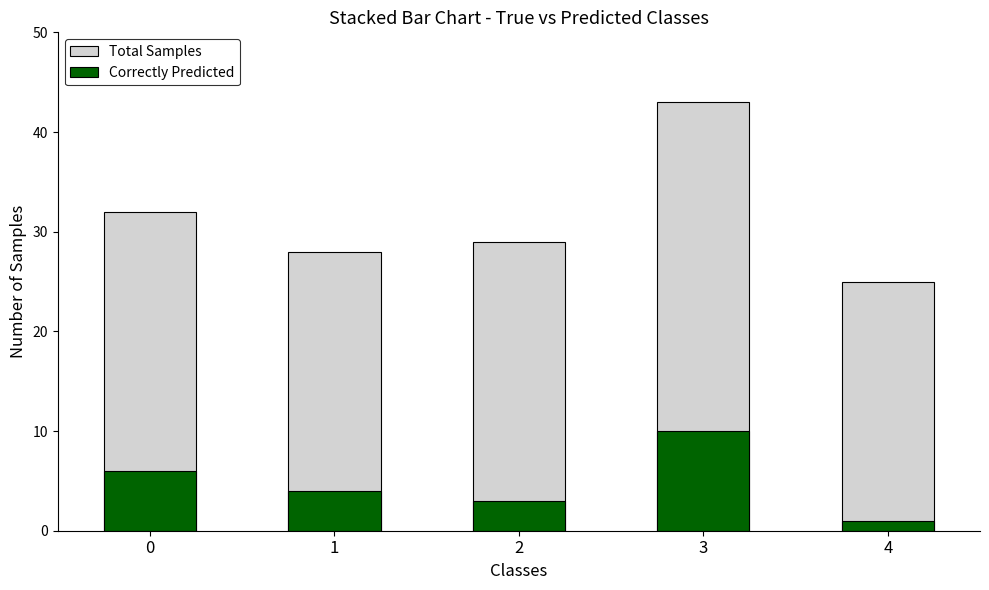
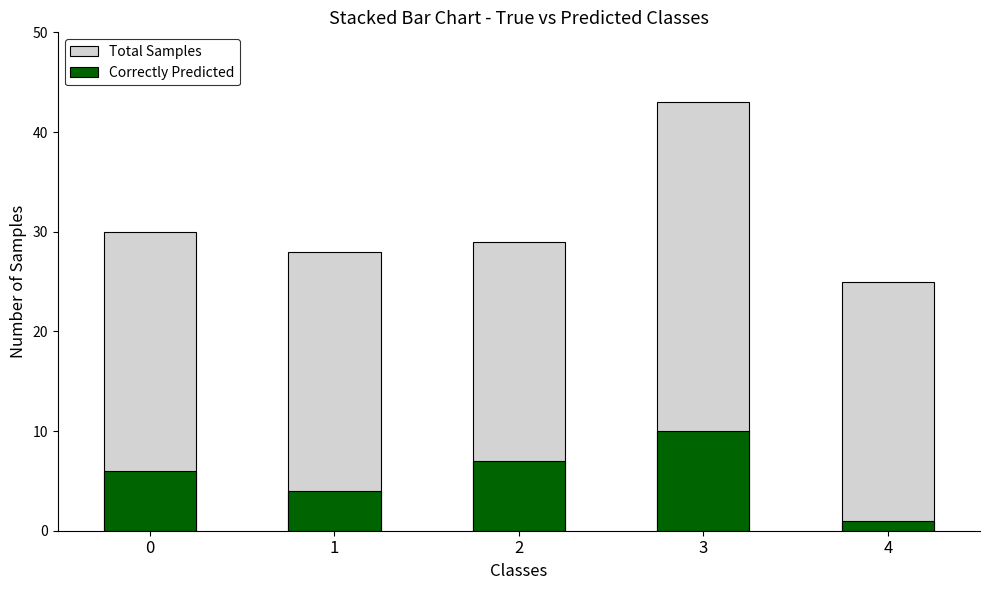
Total Samples, 0: 32 -> 30
Correctly Predicted, 2: 3 -> 7
